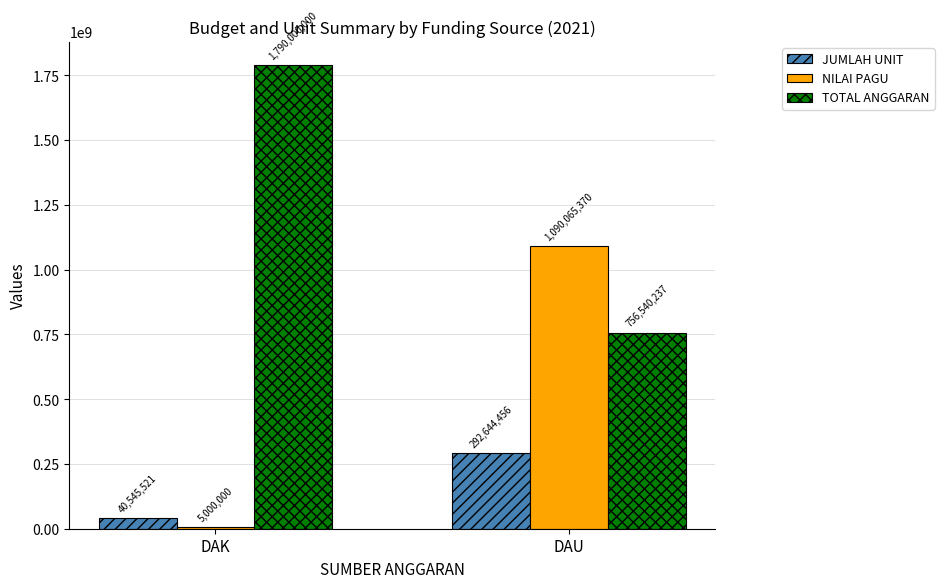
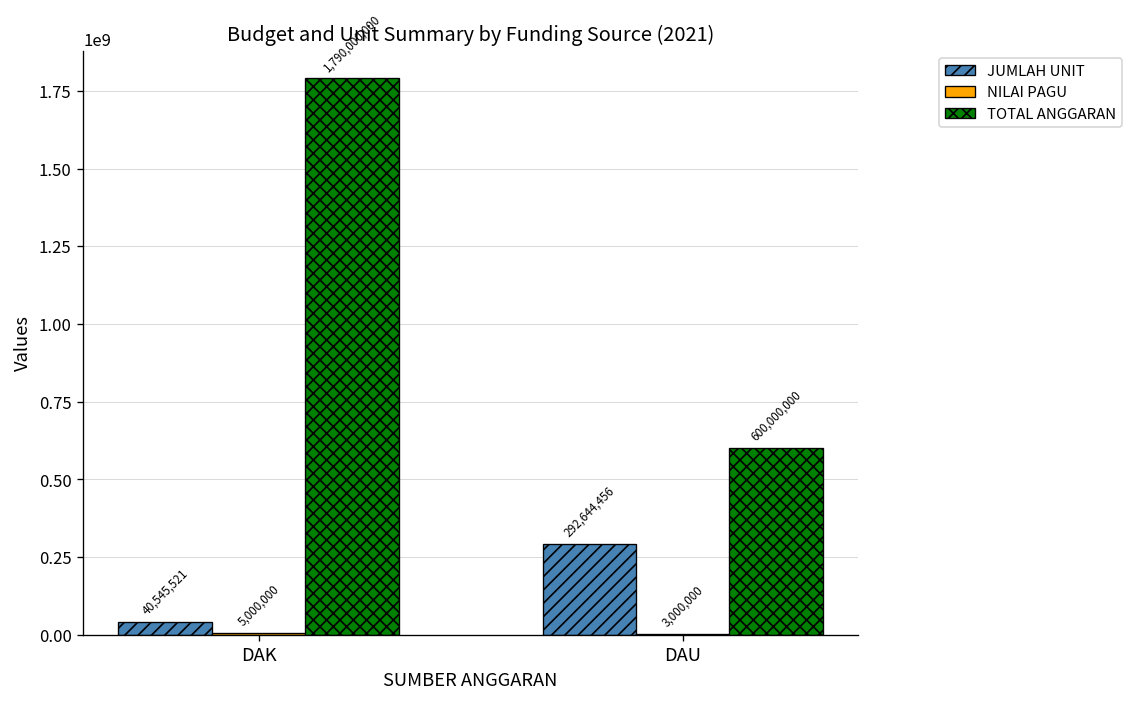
NILAI PAGU, DAU: 1,090,065,370 -> 3,000,000
TOTAL ANGGARAN, DAU: 756,540,237 -> 600,000,000
